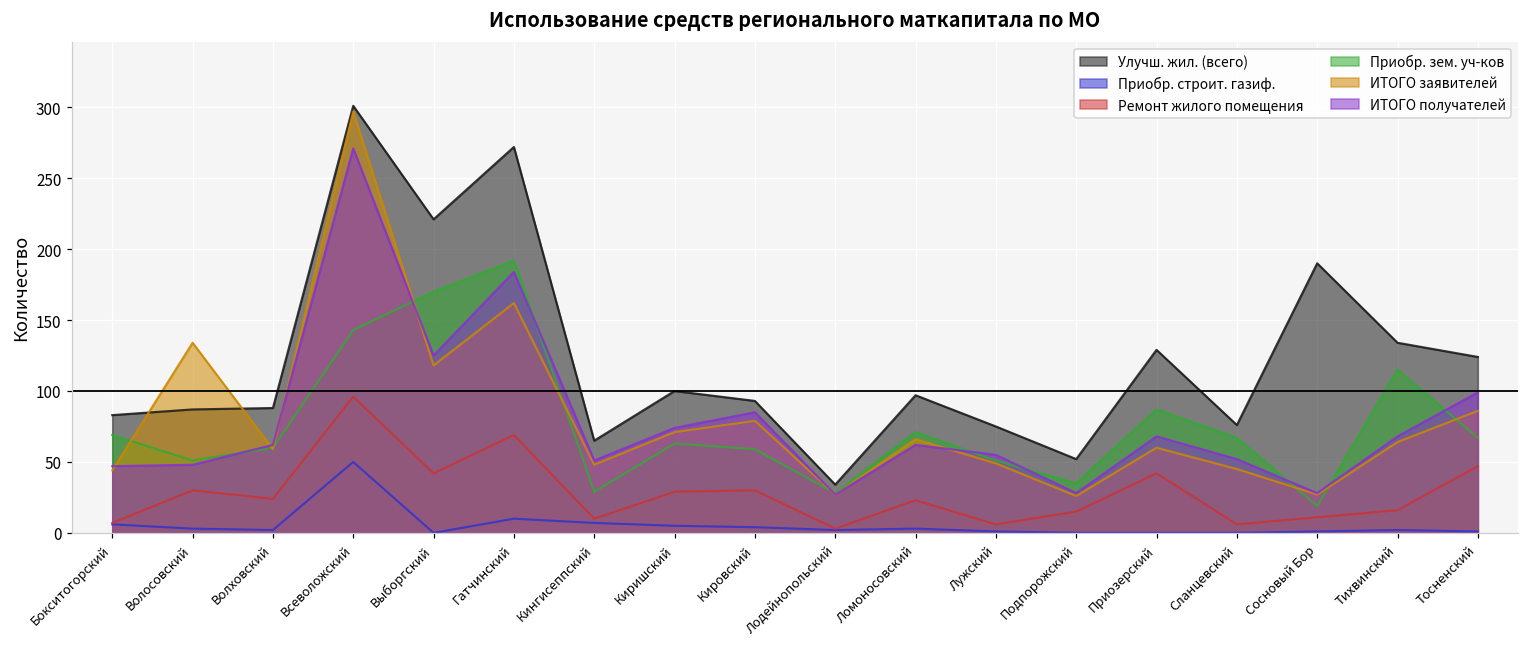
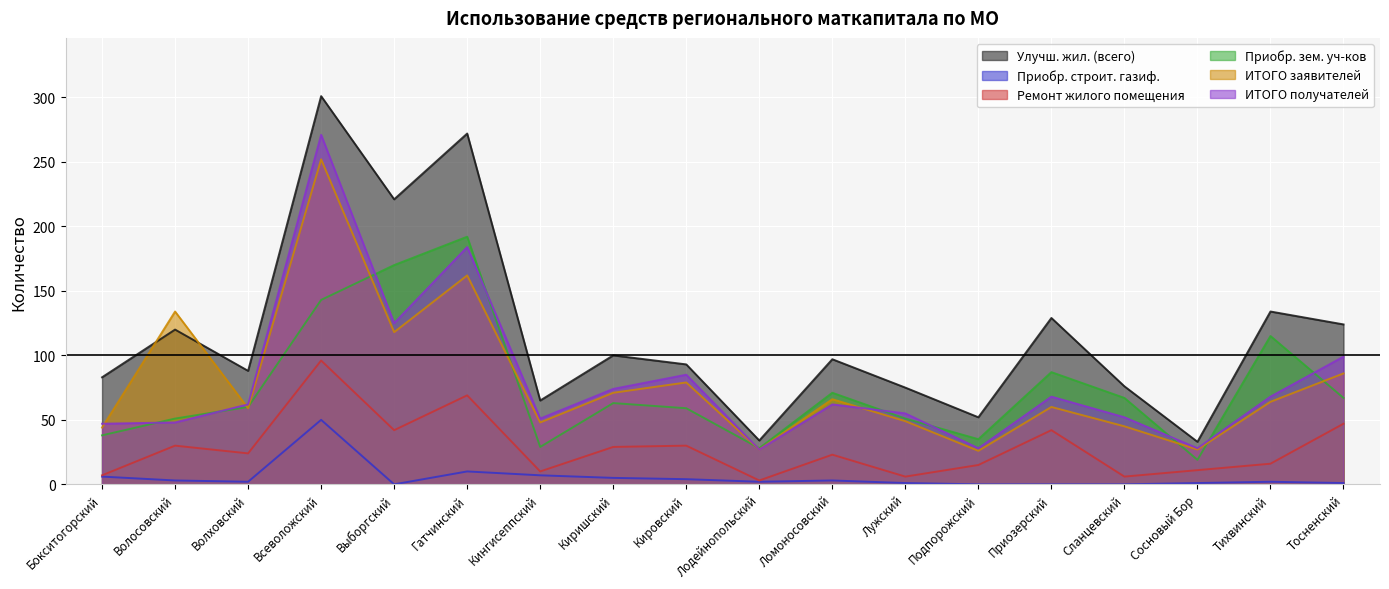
Приобр. зем. уч-ков, Бокситогорский: 69 -> 38
Улучш. жил. (всего), Волосовский: 87 -> 120
ИТОГО заявителей, Всеволожский: 297 -> 252
Улучш. жил. (всего), Сосновый Бор: 190 -> 33
